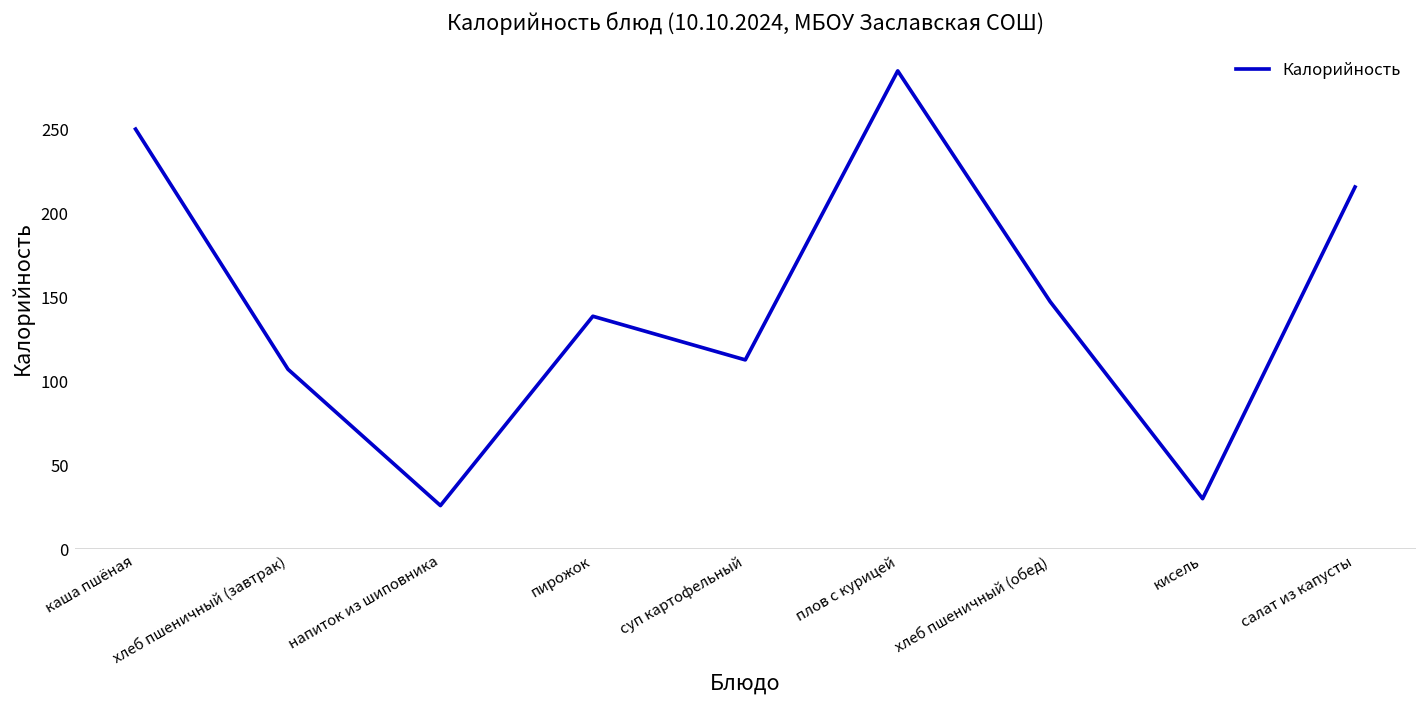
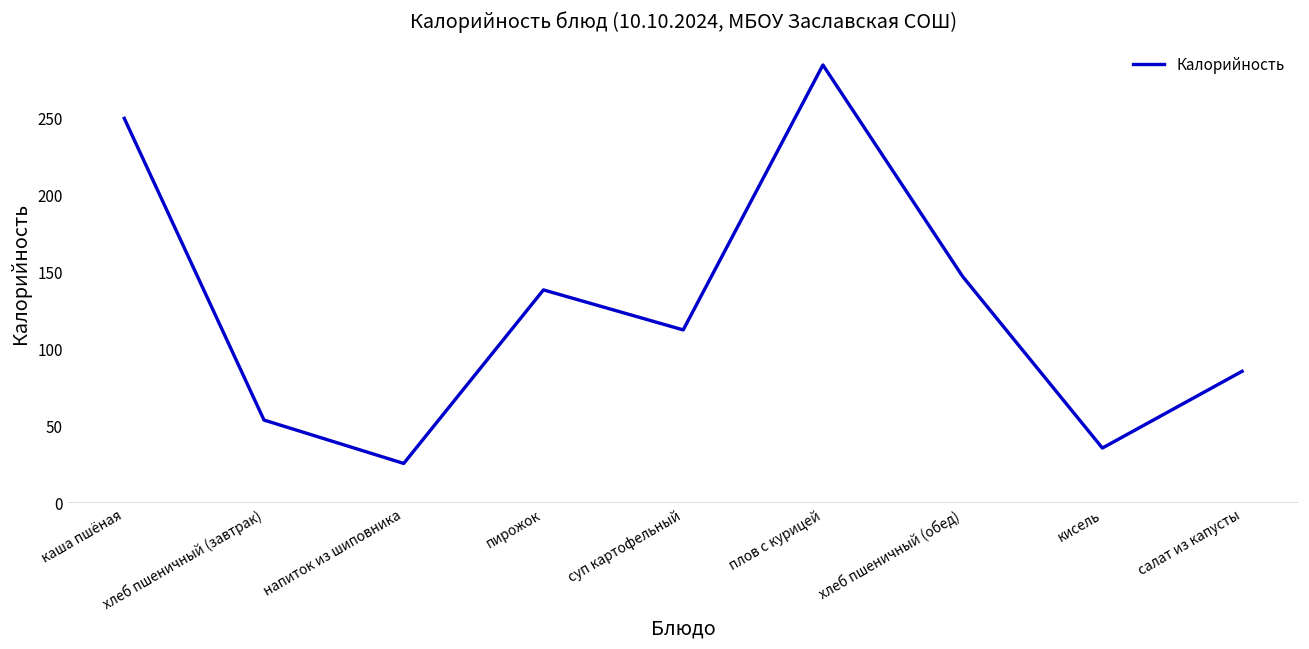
хлеб пшеничный (завтрак): 107 -> 54
кисель: 30 -> 36
салат из капусты: 216 -> 86
